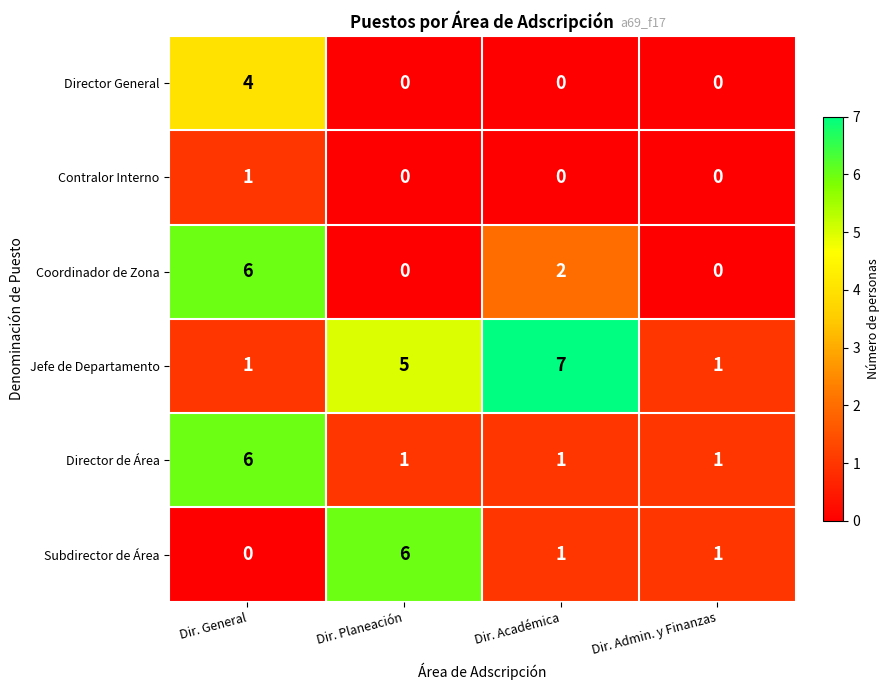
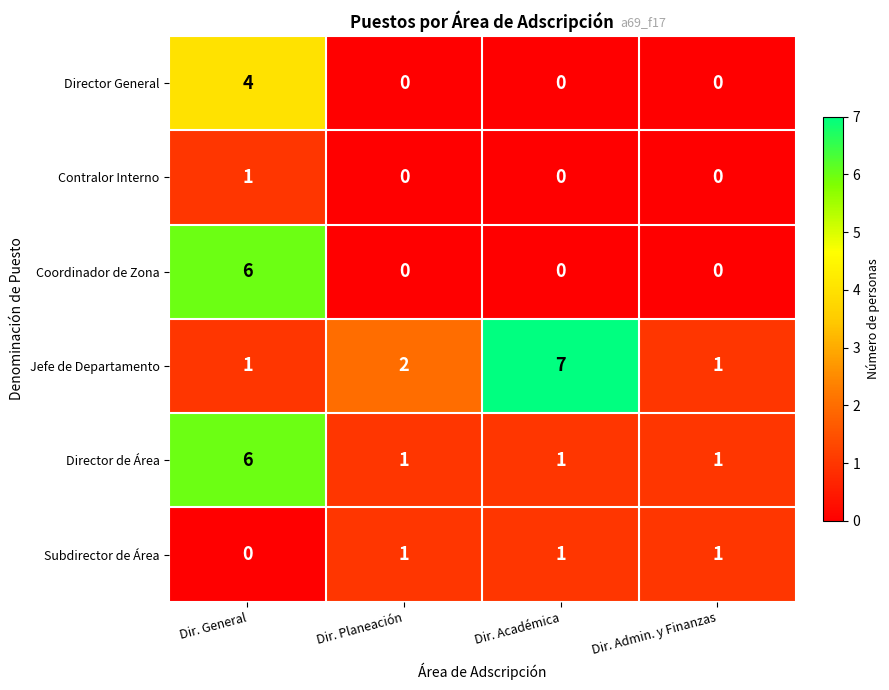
Coordinador de Zona, Dir. Académica: 2 -> 0
Jefe de Departamento, Dir. Planeación: 5 -> 2
Subdirector de Área, Dir. Planeación: 6 -> 1
